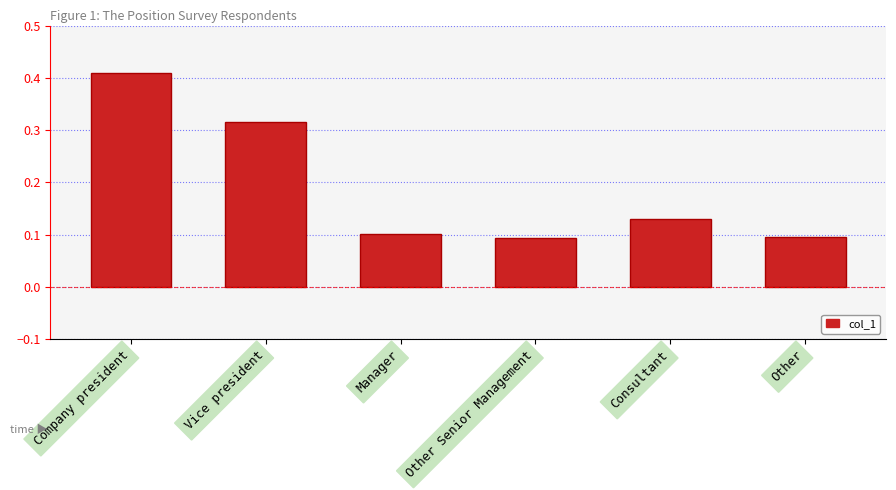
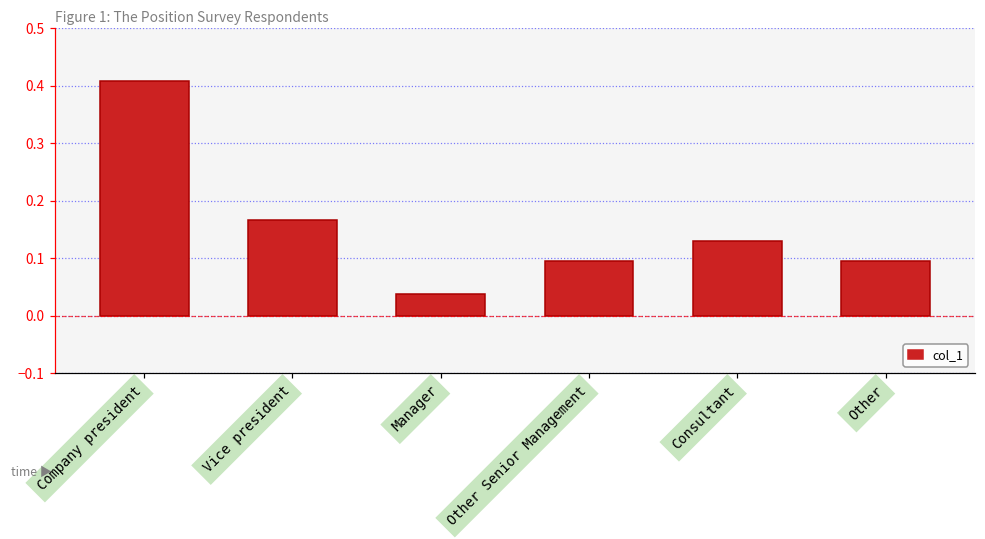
Vice president: 0.32 -> 0.17
Manager: 0.10 -> 0.04
